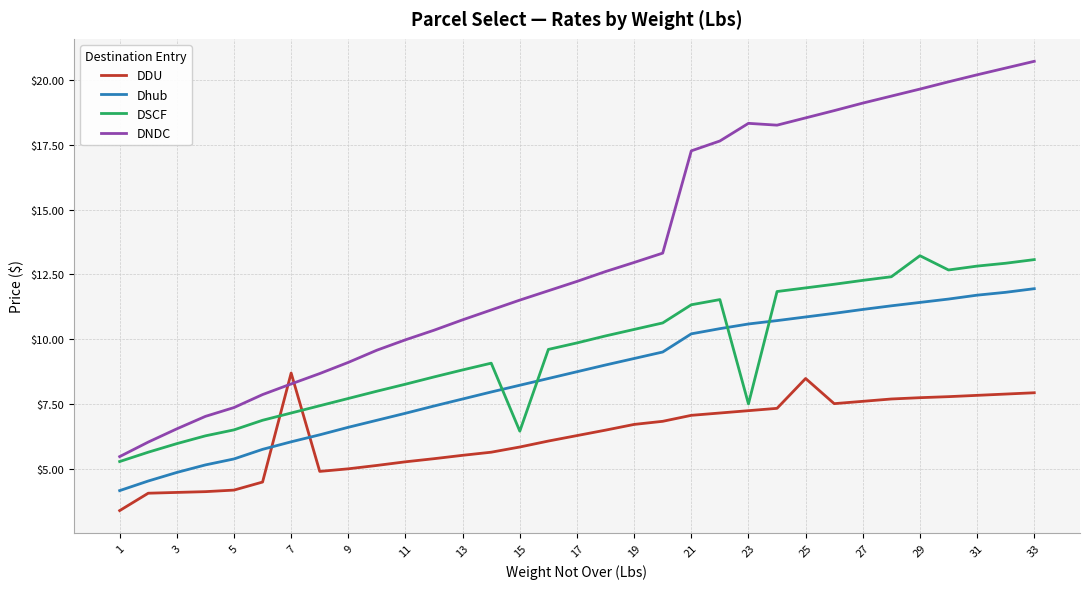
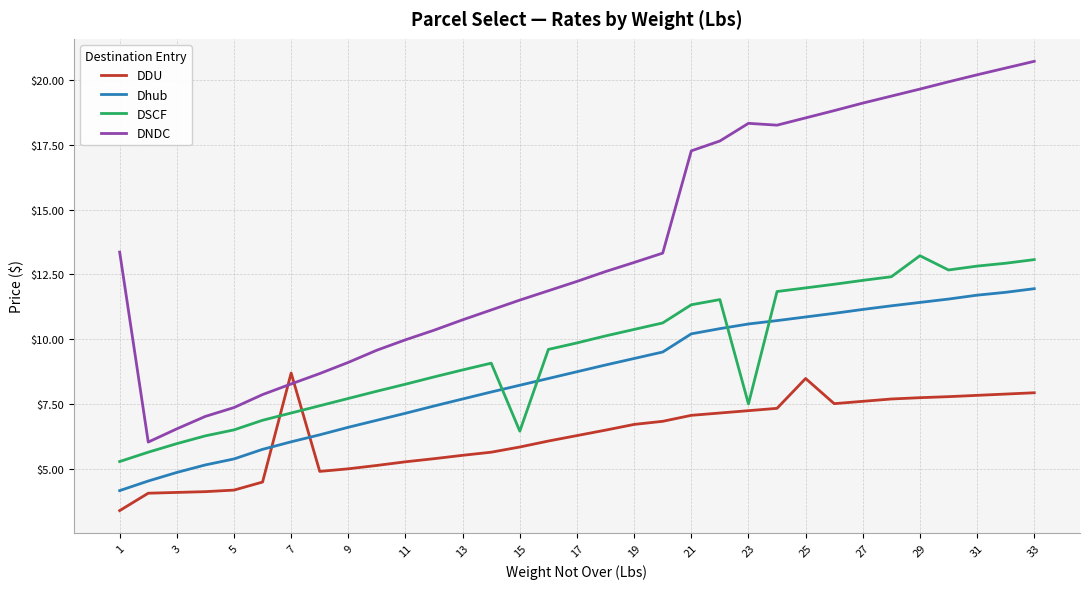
DNDC, 1: $5.5 -> $13.4
